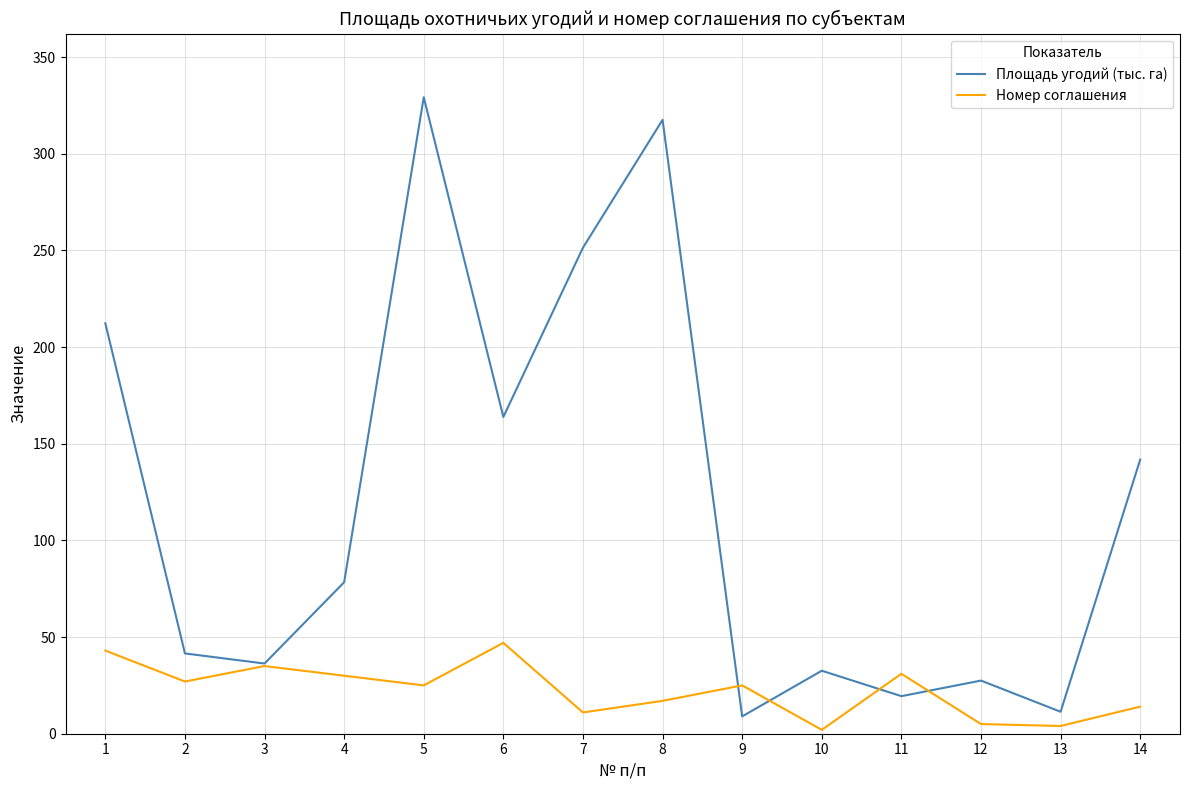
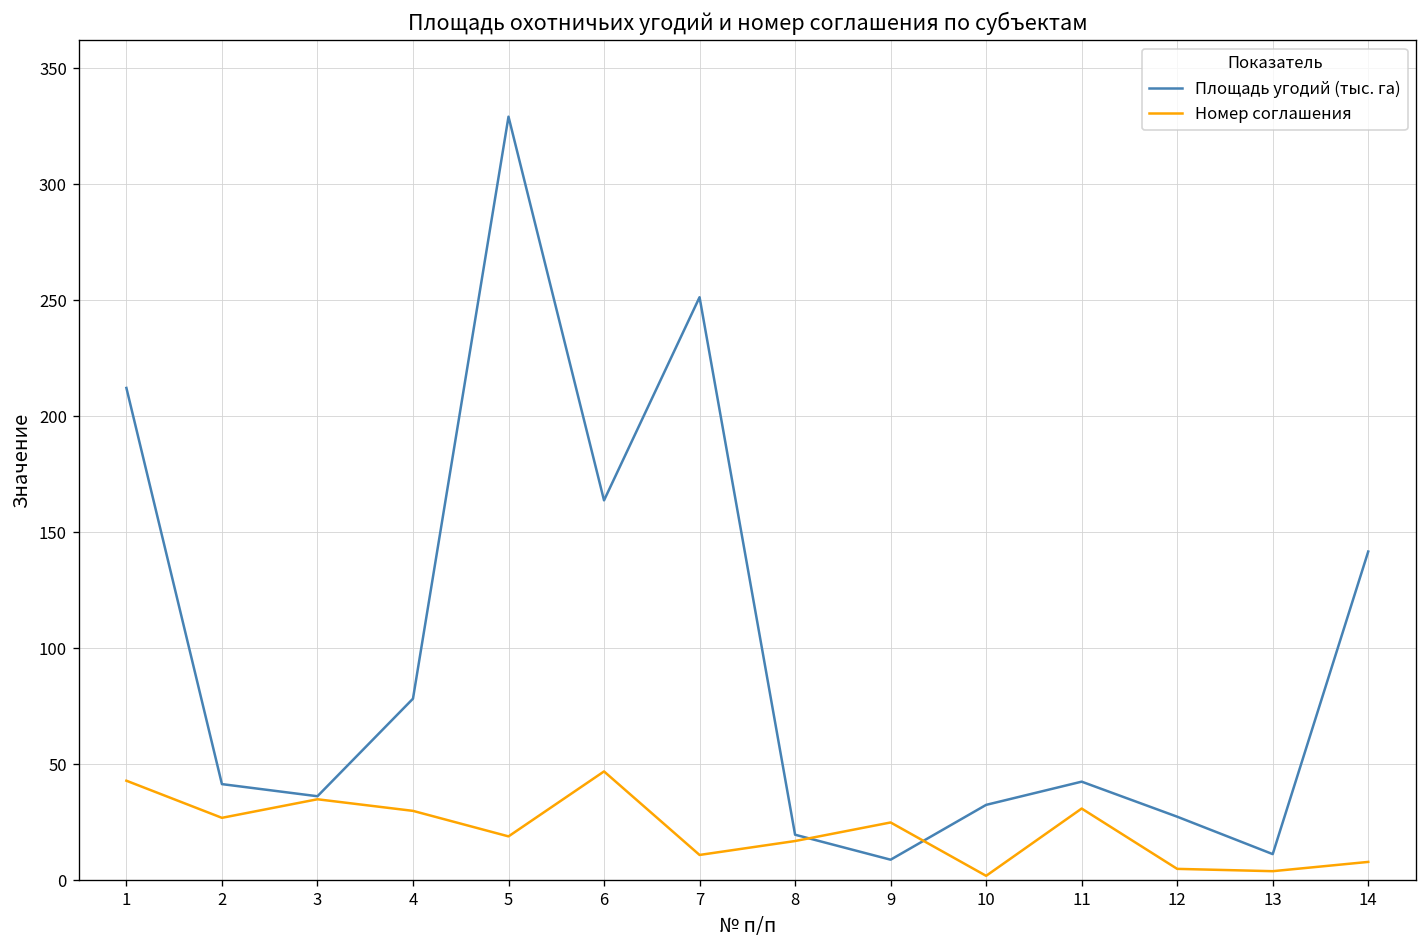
Номер соглашения, 5: 25 -> 19
Площадь угодий (тыс. га), 8: 318 -> 20
Площадь угодий (тыс. га), 11: 19 -> 43
Номер соглашения, 14: 14 -> 8
